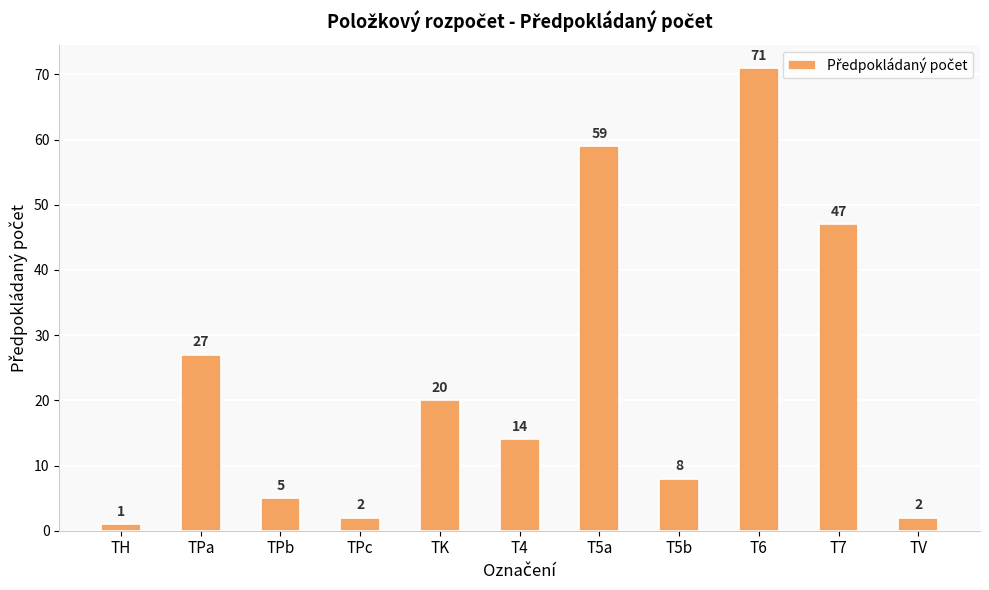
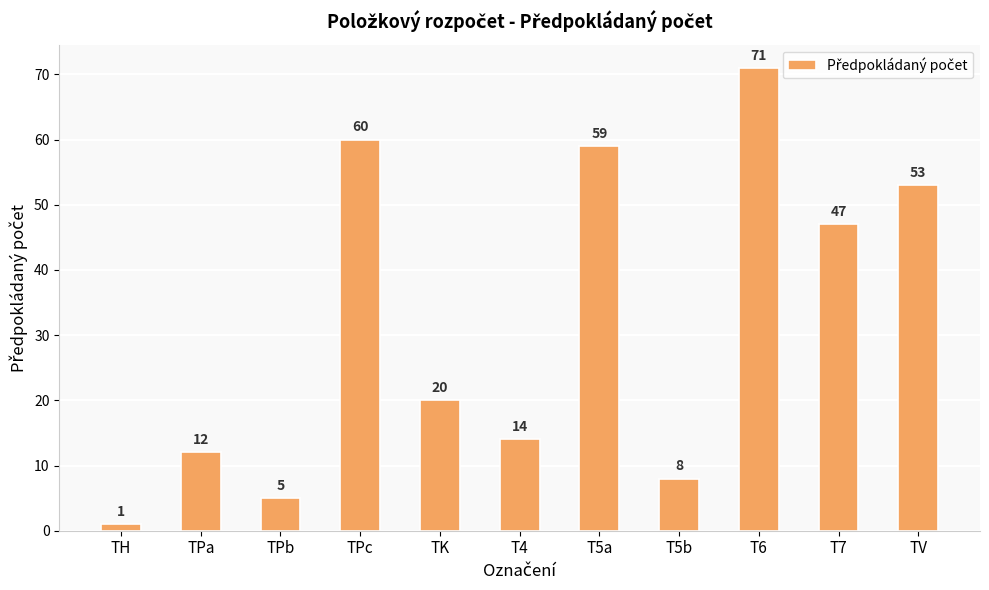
TPa: 27 -> 12
TPc: 2 -> 60
TV: 2 -> 53
